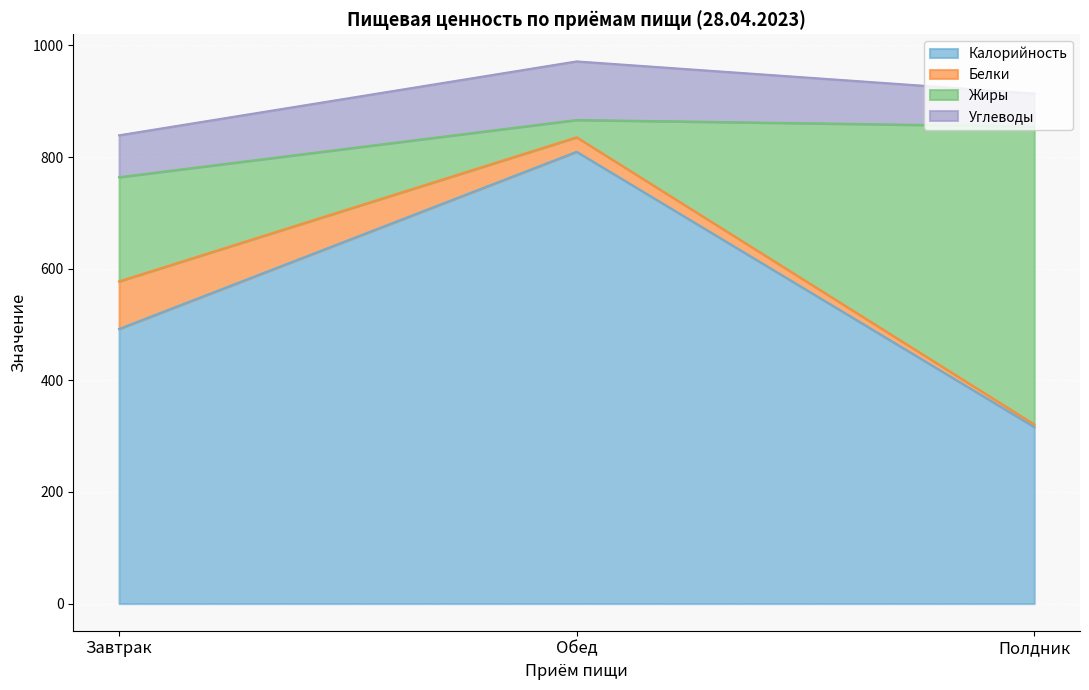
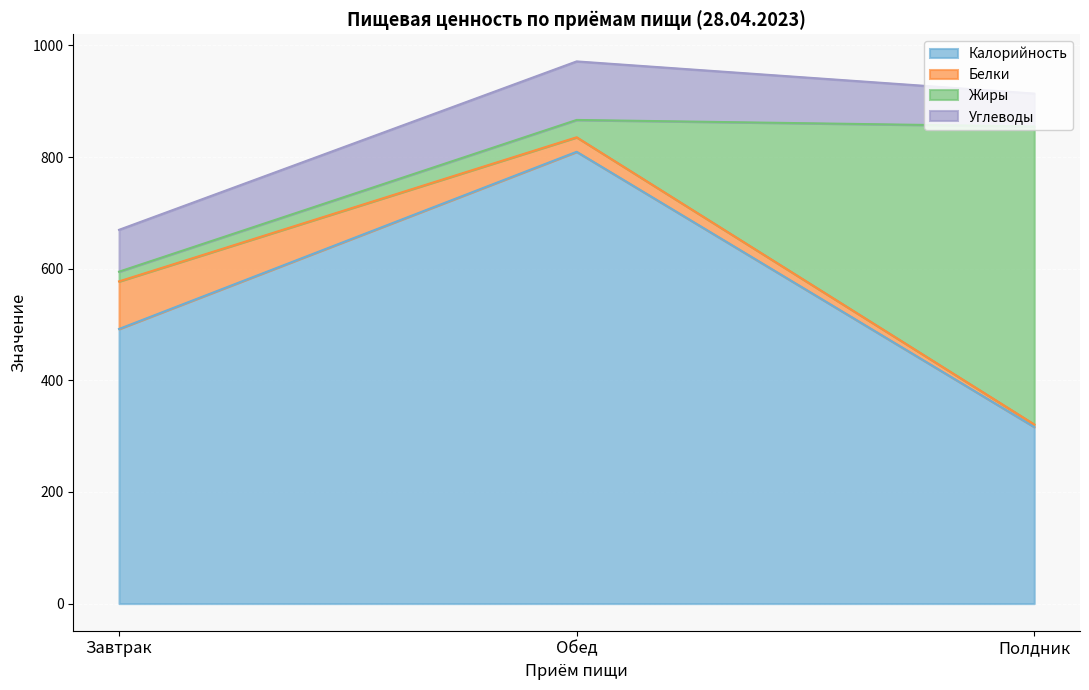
Жиры, Завтрак: 190 -> 20
